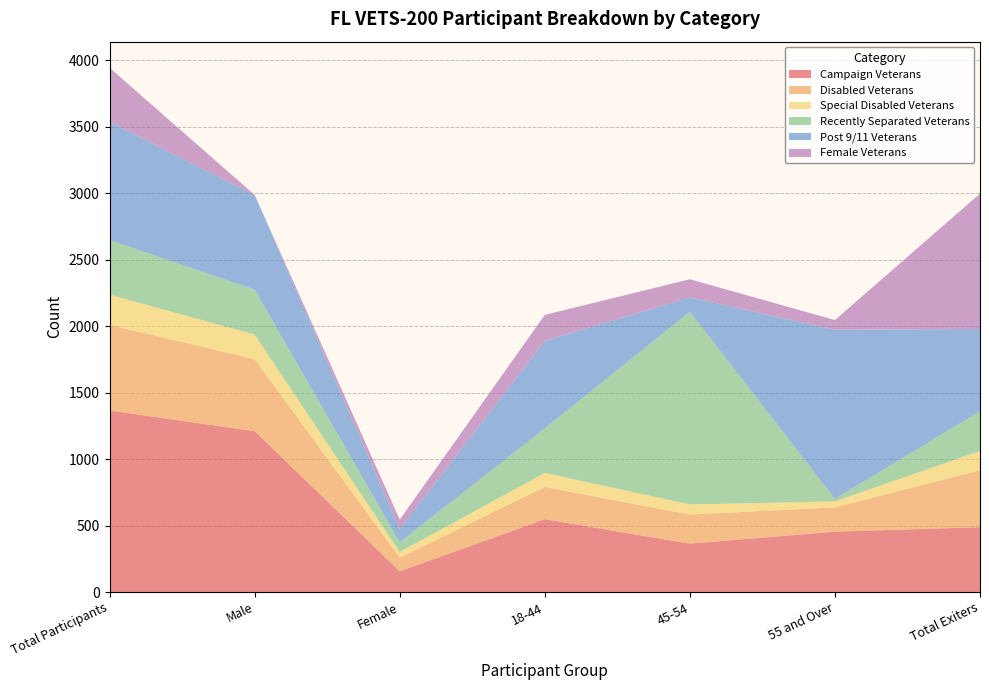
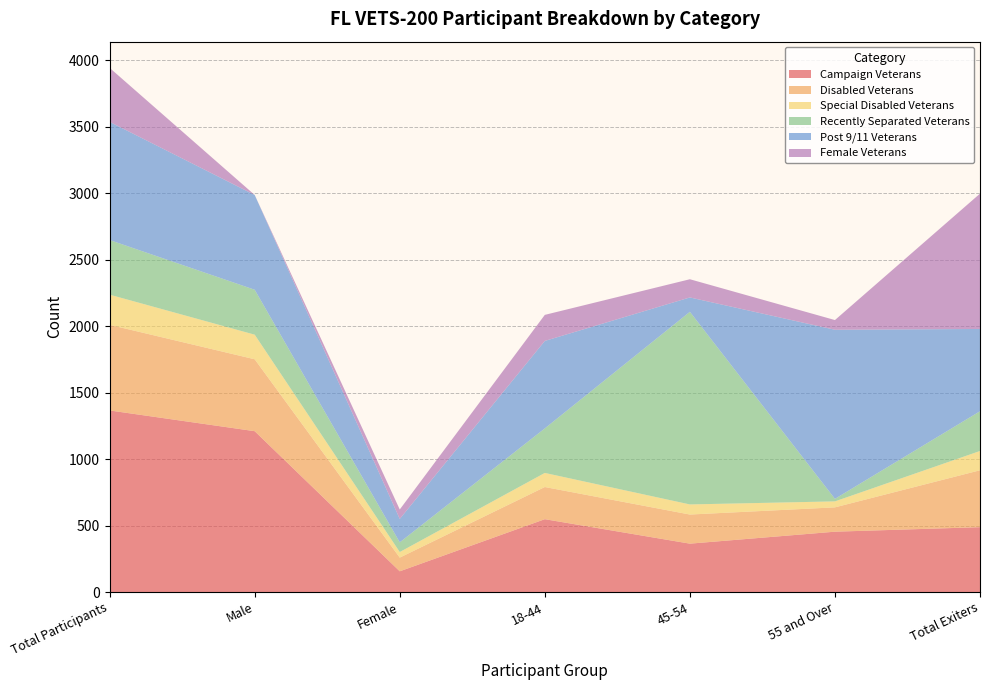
Post 9/11 Veterans, Female: 100 -> 180
